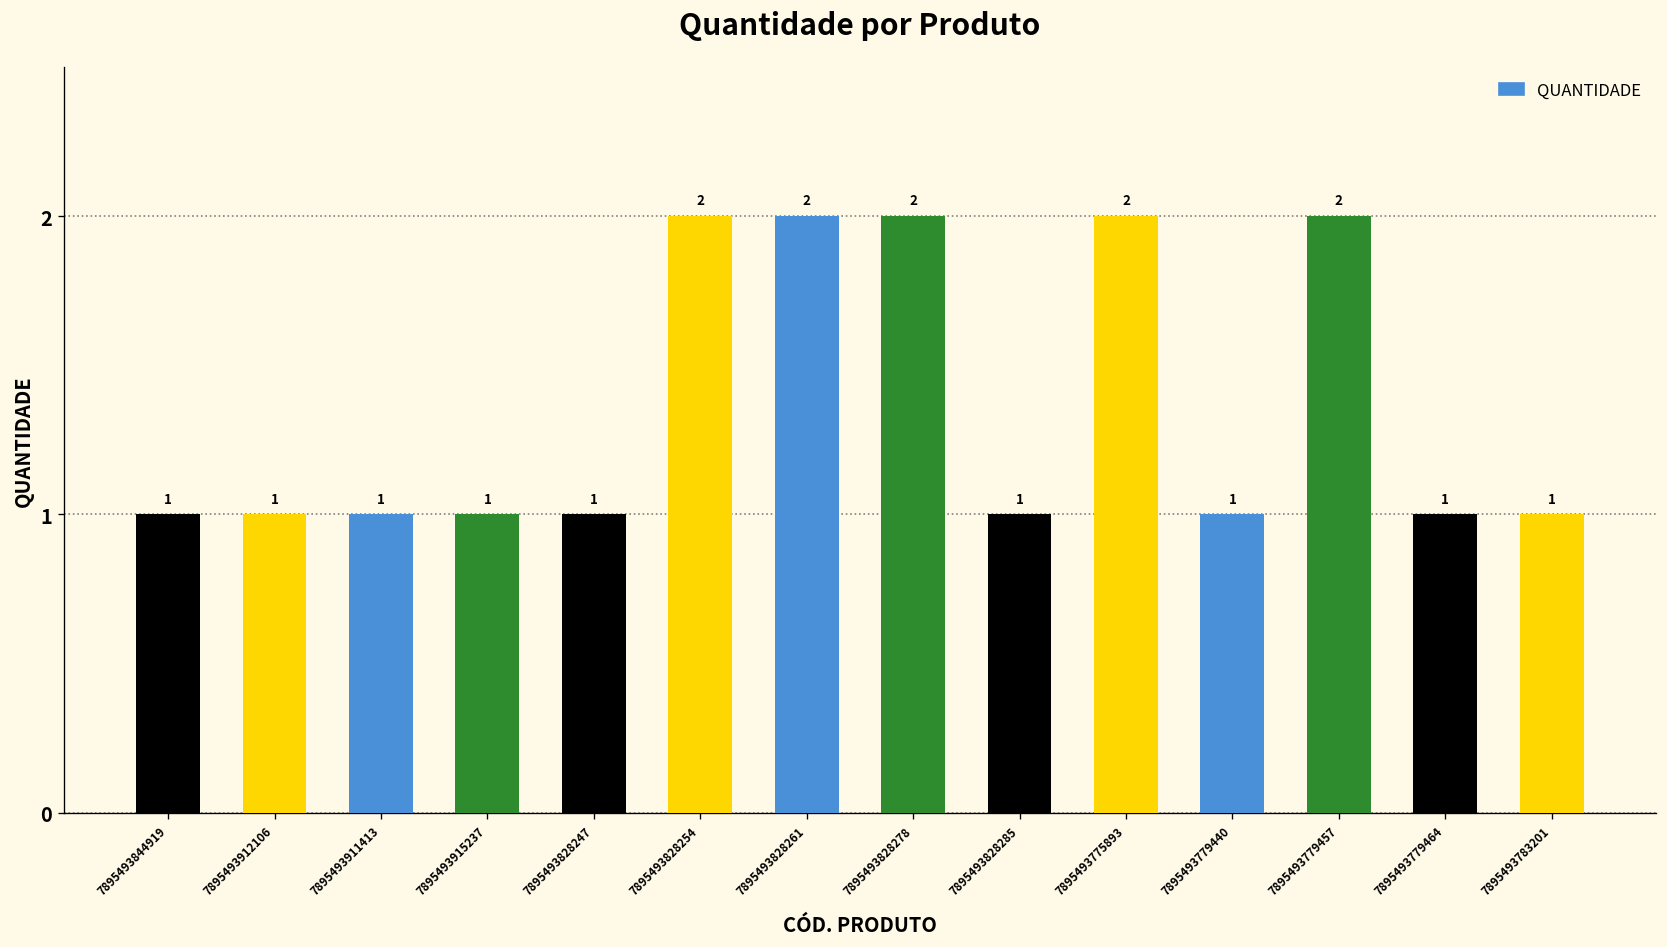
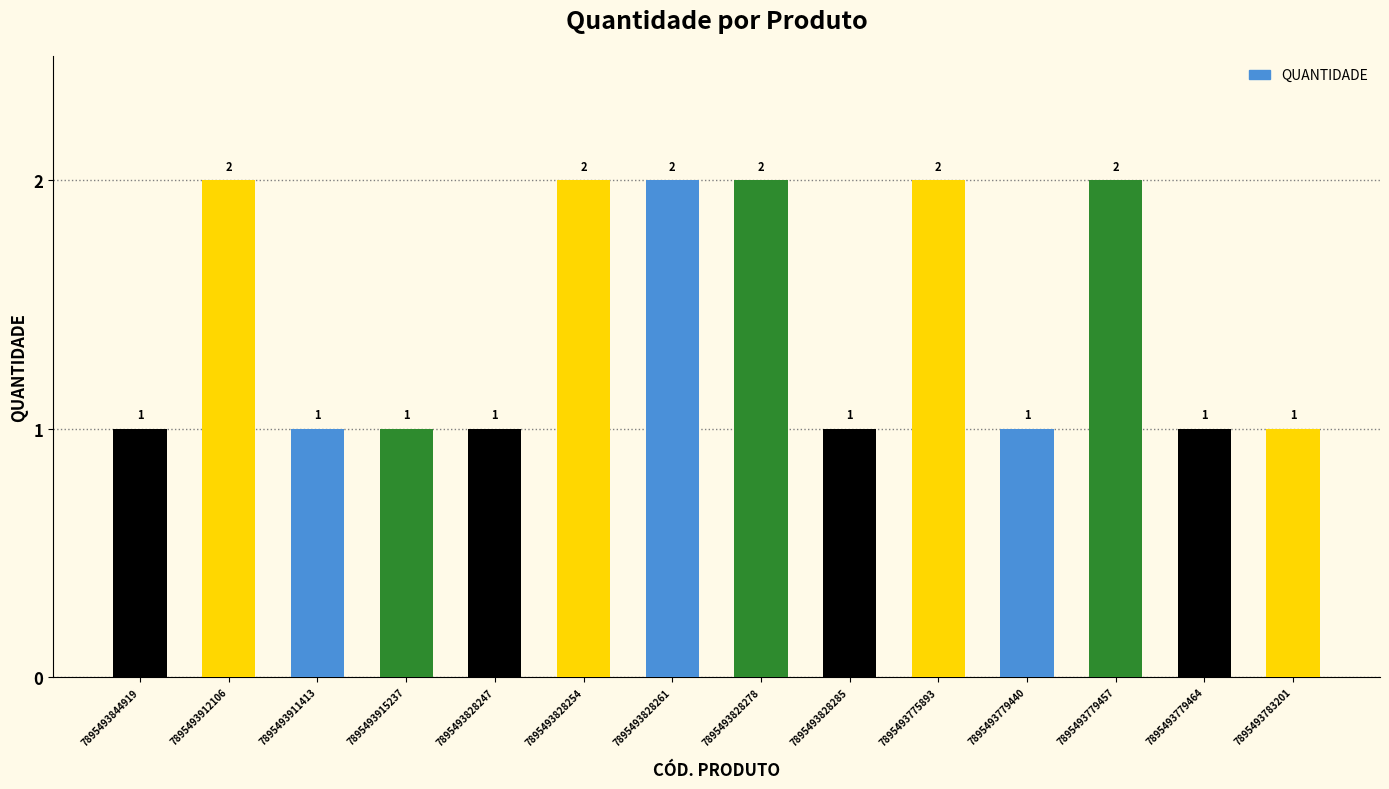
7895493912106: 1 -> 2
